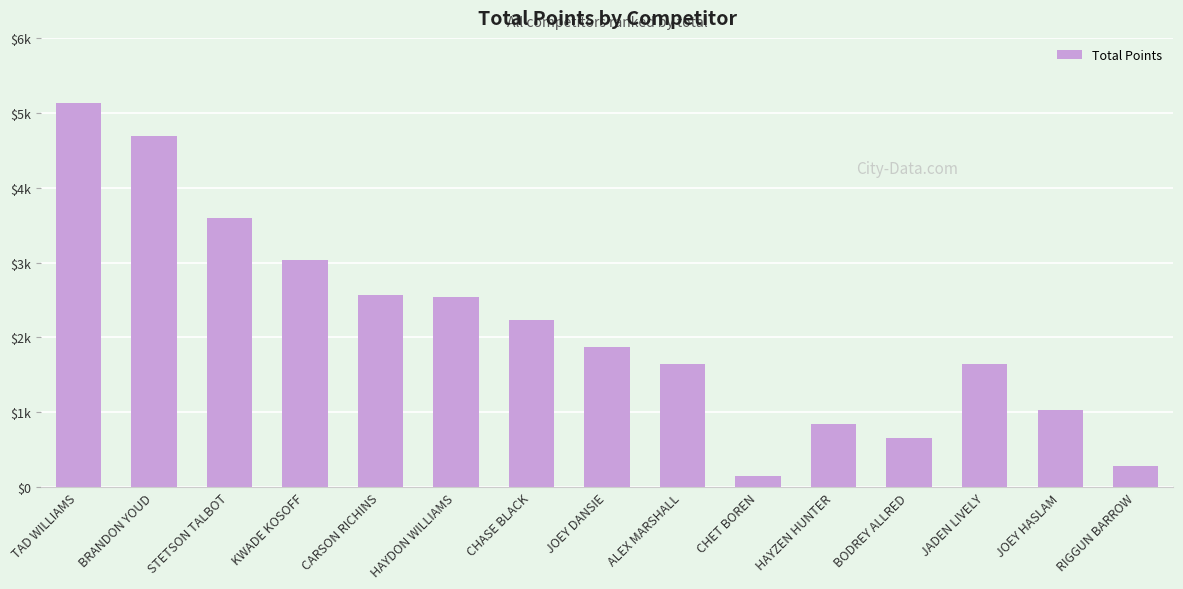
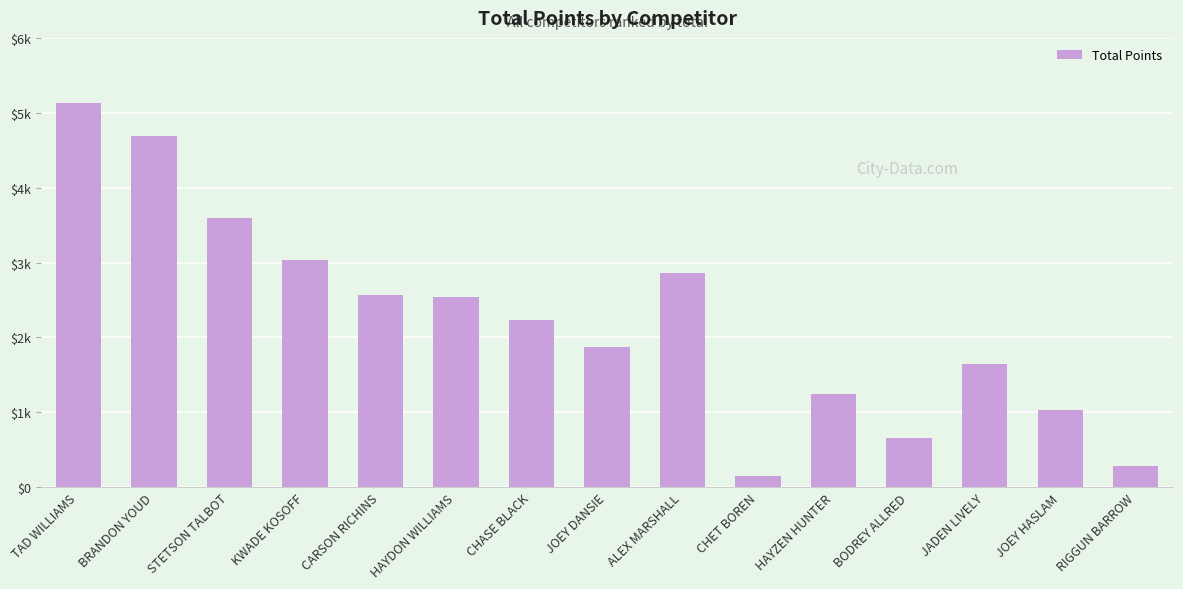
ALEX MARSHALL: $1600 -> $2900
HAYZEN HUNTER: $800 -> $1200
